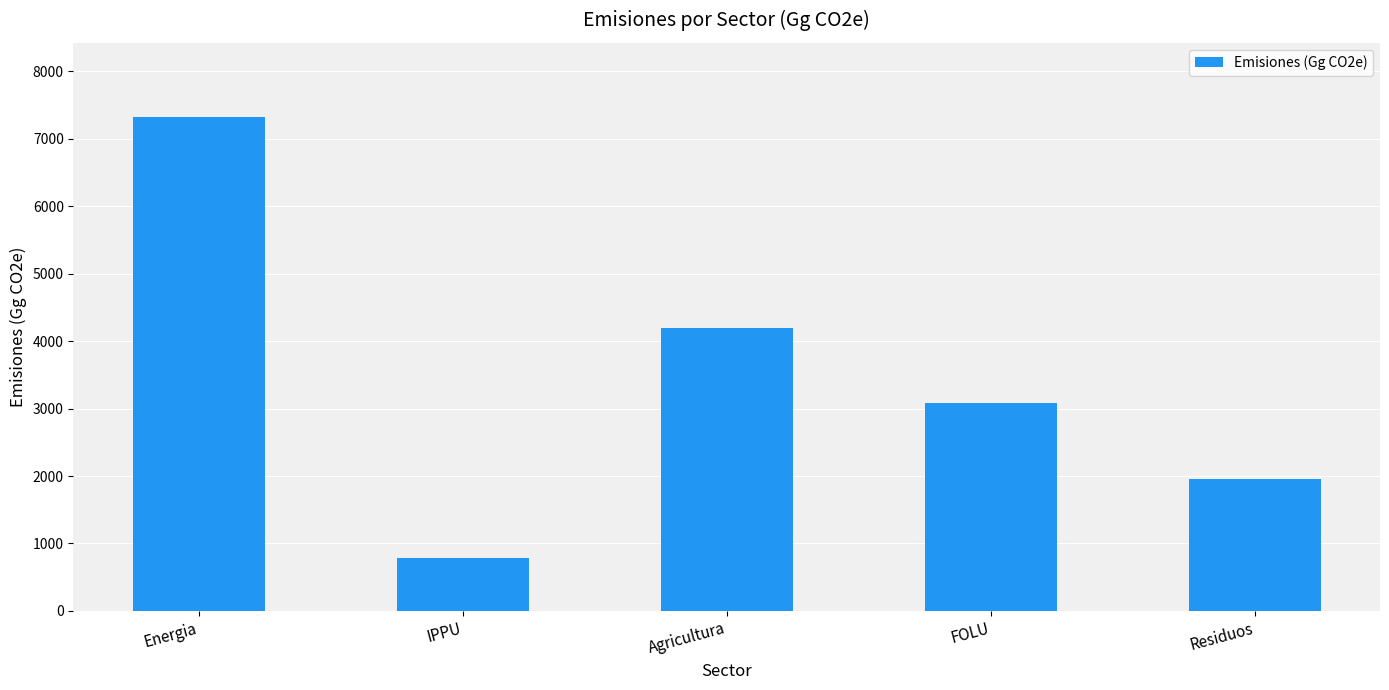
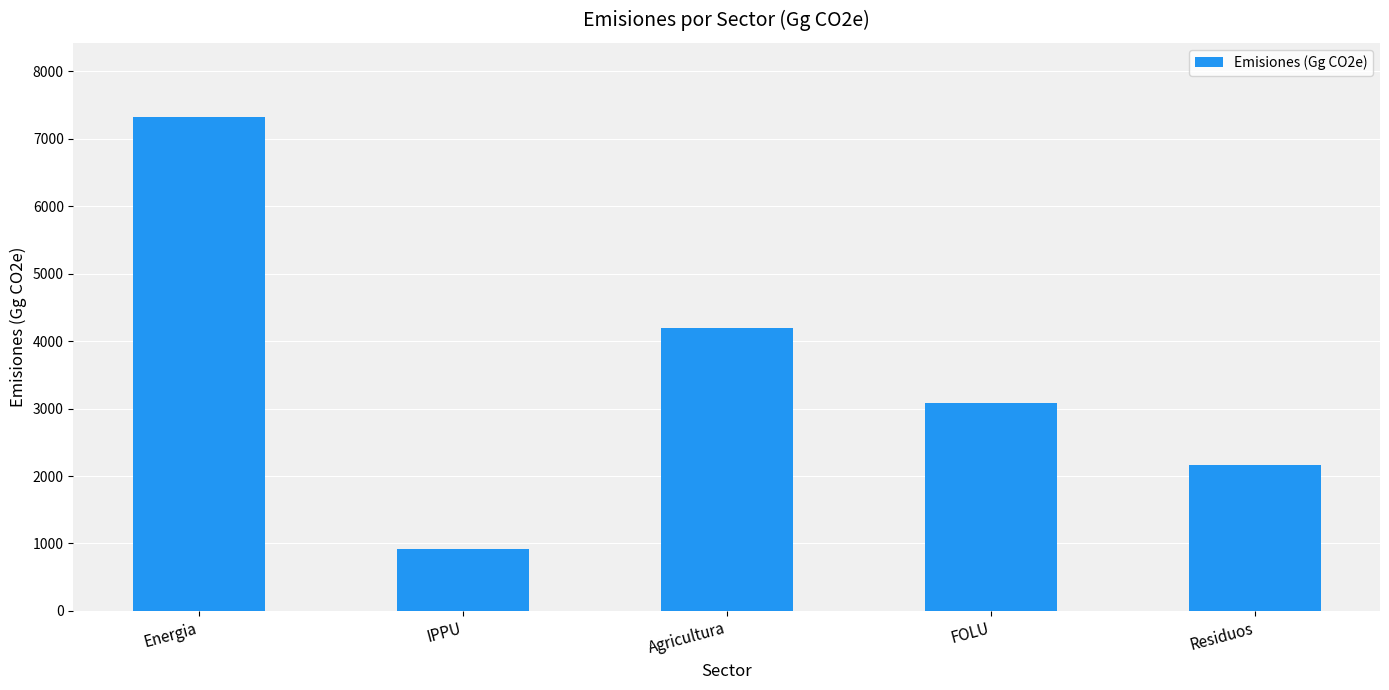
IPPU: 800 -> 900
Residuos: 2000 -> 2200
